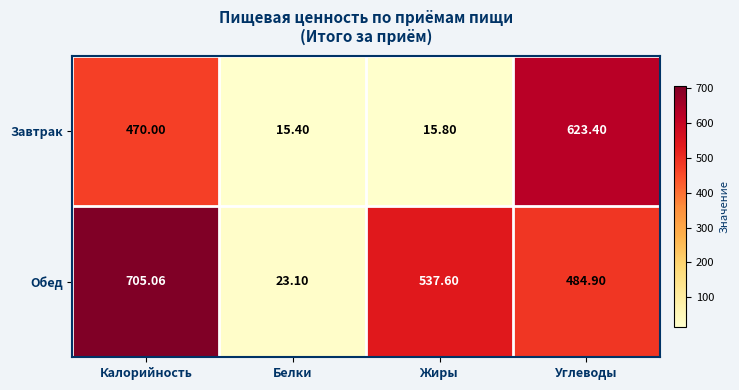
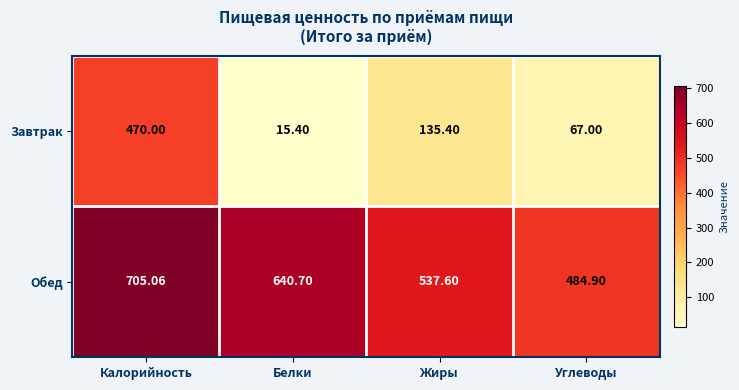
Завтрак, Жиры: 15.80 -> 135.40
Завтрак, Углеводы: 623.40 -> 67.00
Обед, Белки: 23.10 -> 640.70
